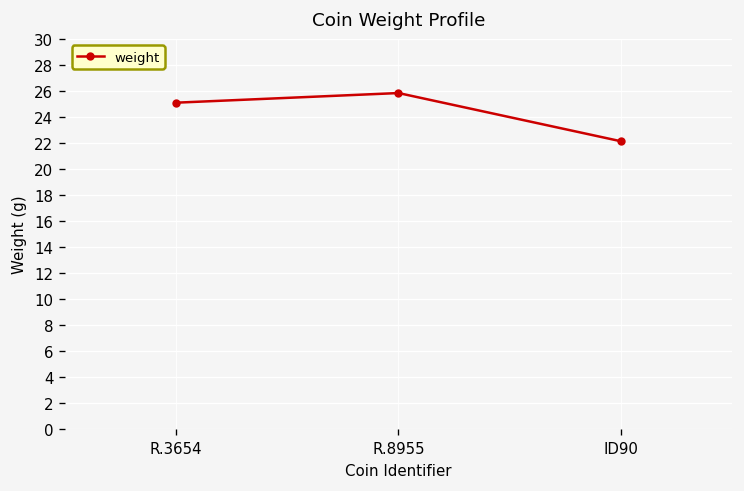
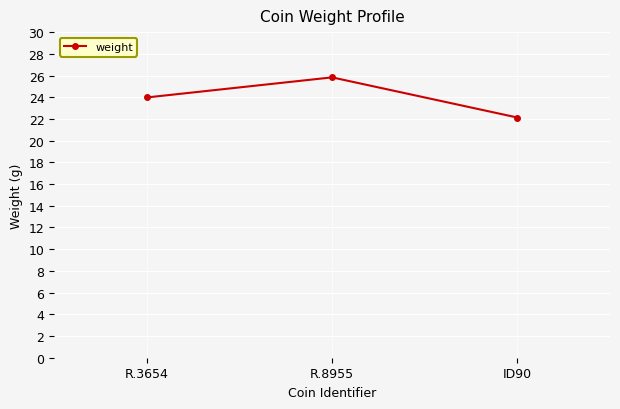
R.3654: 25.1 -> 24.0
